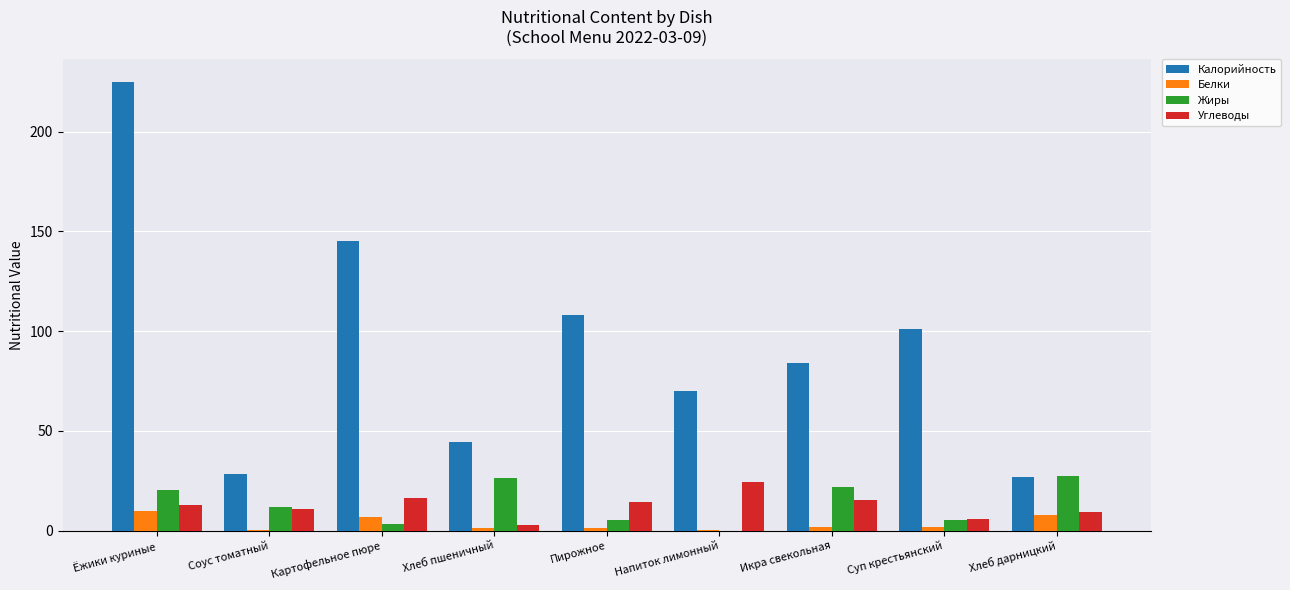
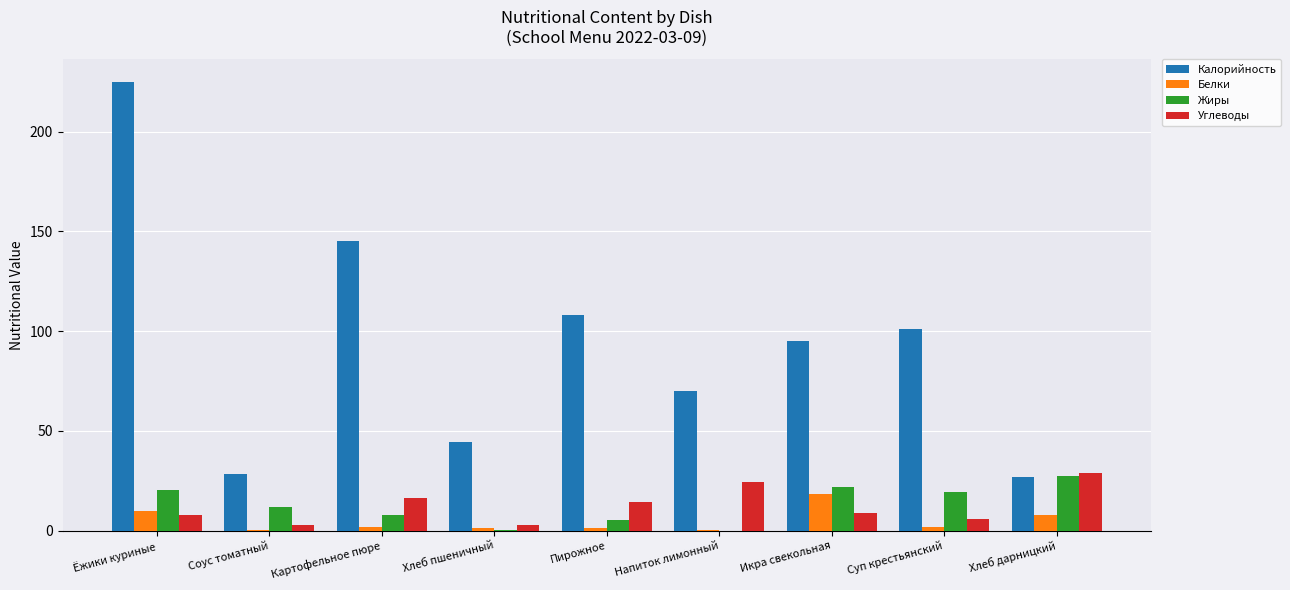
Углеводы, Ёжики куриные: 13 -> 8
Углеводы, Соус томатный: 11 -> 3
Белки, Картофельное пюре: 7 -> 2
Жиры, Картофельное пюре: 3 -> 8
Жиры, Хлеб пшеничный: 26 -> 0
Калорийность, Икра свекольная: 84 -> 95
Белки, Икра свекольная: 2 -> 18
Углеводы, Икра свекольная: 15 -> 9
Жиры, Суп крестьянский: 5 -> 20
Углеводы, Хлеб дарницкий: 9 -> 29
